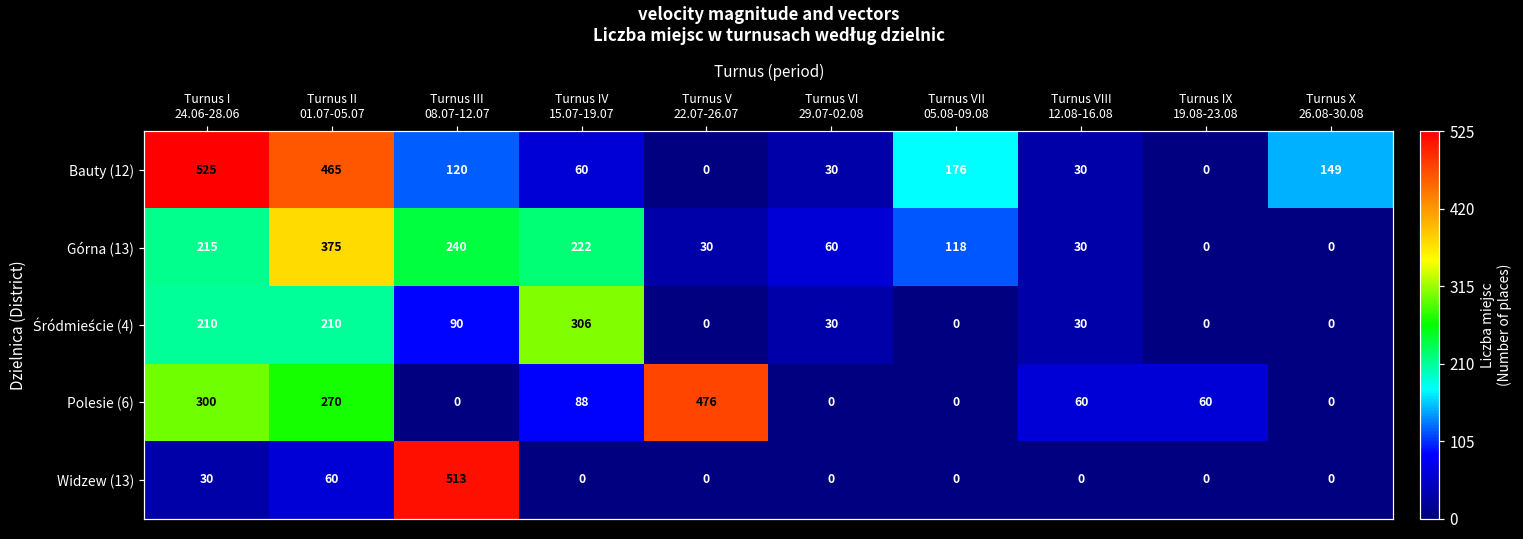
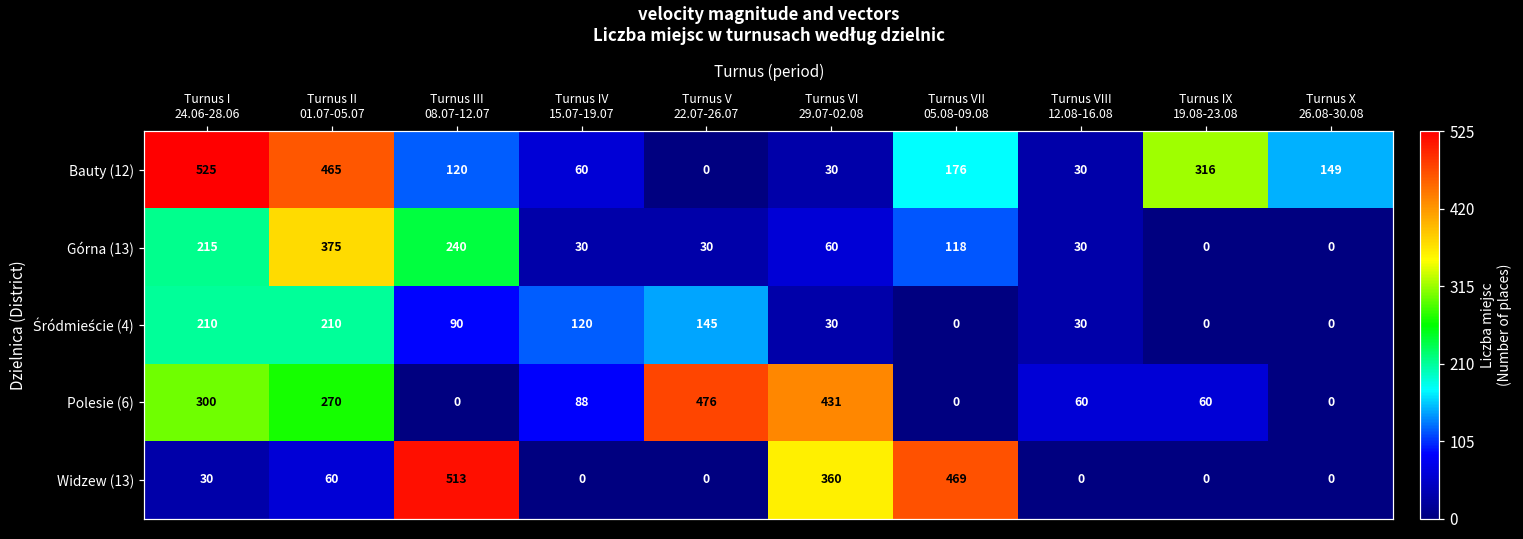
Bauty (12), Turnus IX 19.08-23.08: 0 -> 316
Górna (13), Turnus IV 15.07-19.07: 222 -> 30
Śródmieście (4), Turnus IV 15.07-19.07: 306 -> 120
Śródmieście (4), Turnus V 22.07-26.07: 0 -> 145
Polesie (6), Turnus VI 29.07-02.08: 0 -> 431
Widzew (13), Turnus VI 29.07-02.08: 0 -> 360
Widzew (13), Turnus VII 05.08-09.08: 0 -> 469
